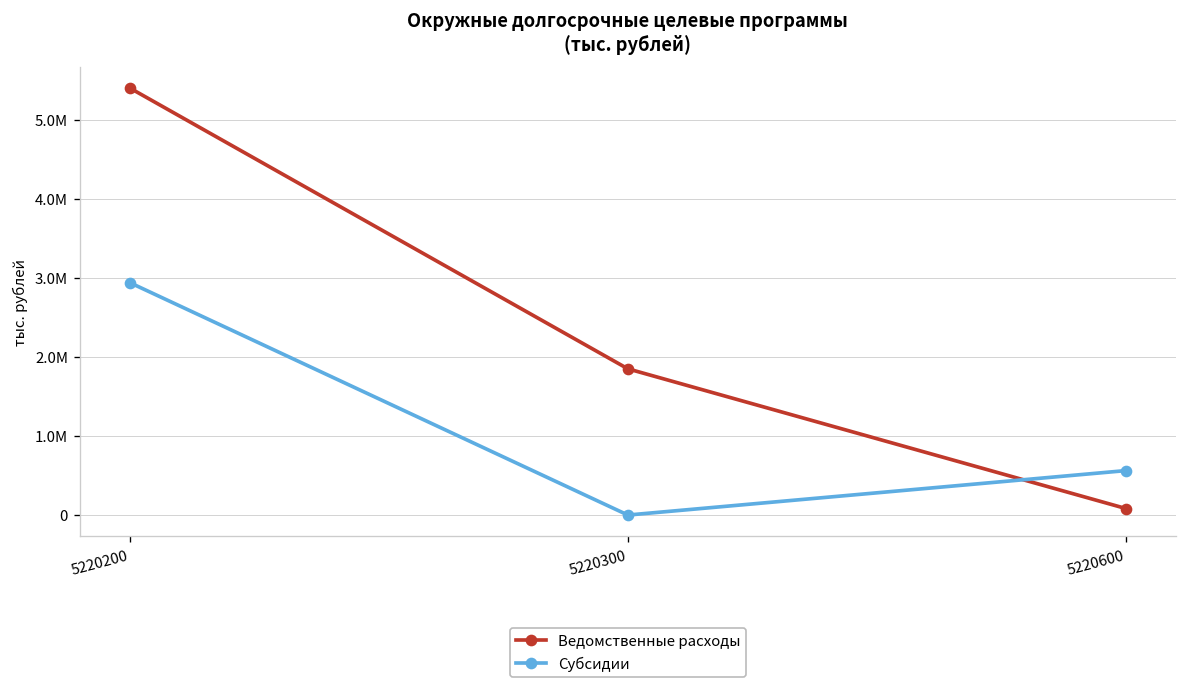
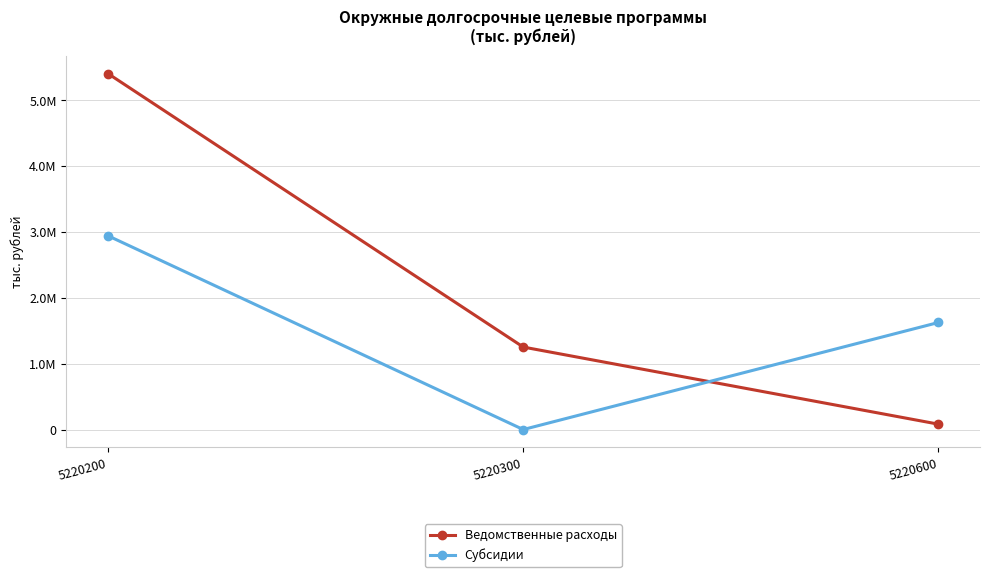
Ведомственные расходы, 5220300: 1900000 -> 1300000
Субсидии, 5220600: 600000 -> 1600000
